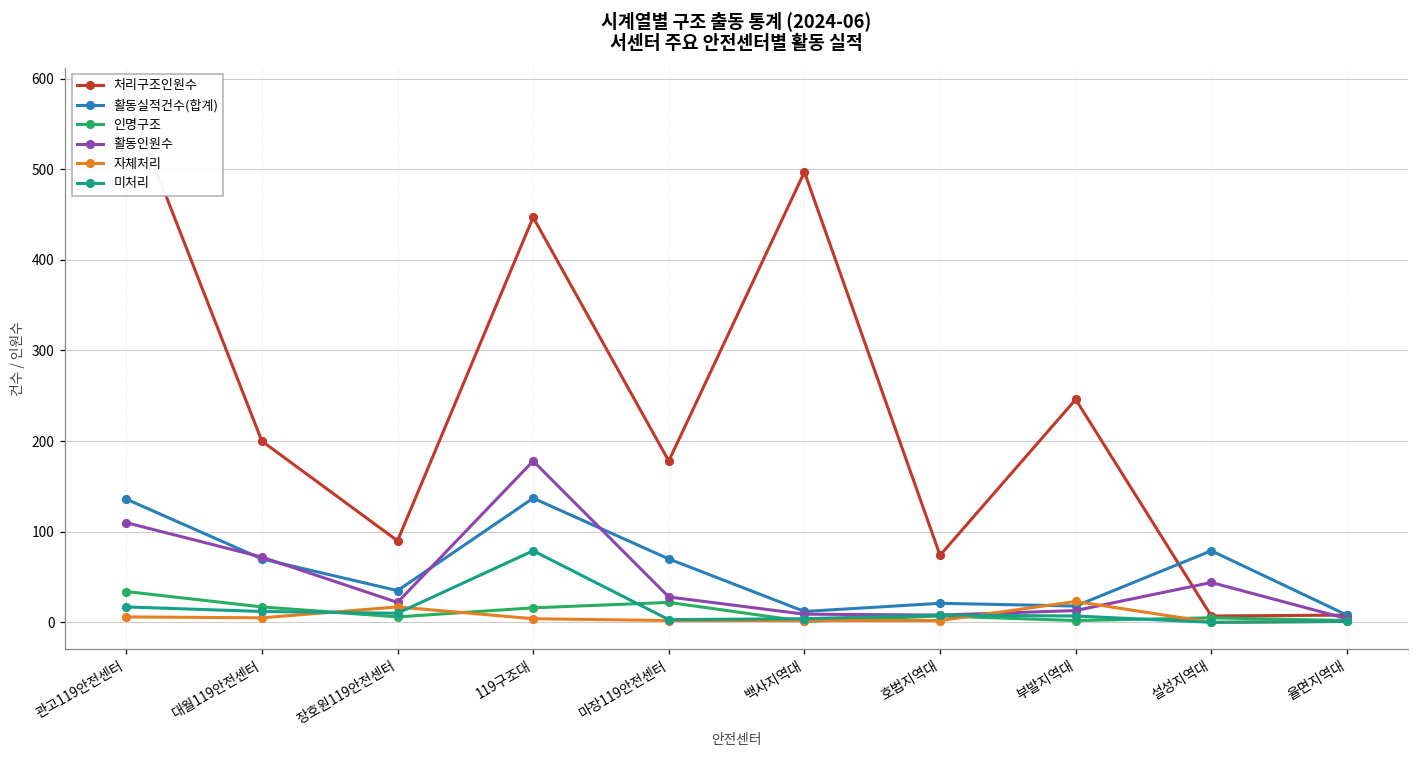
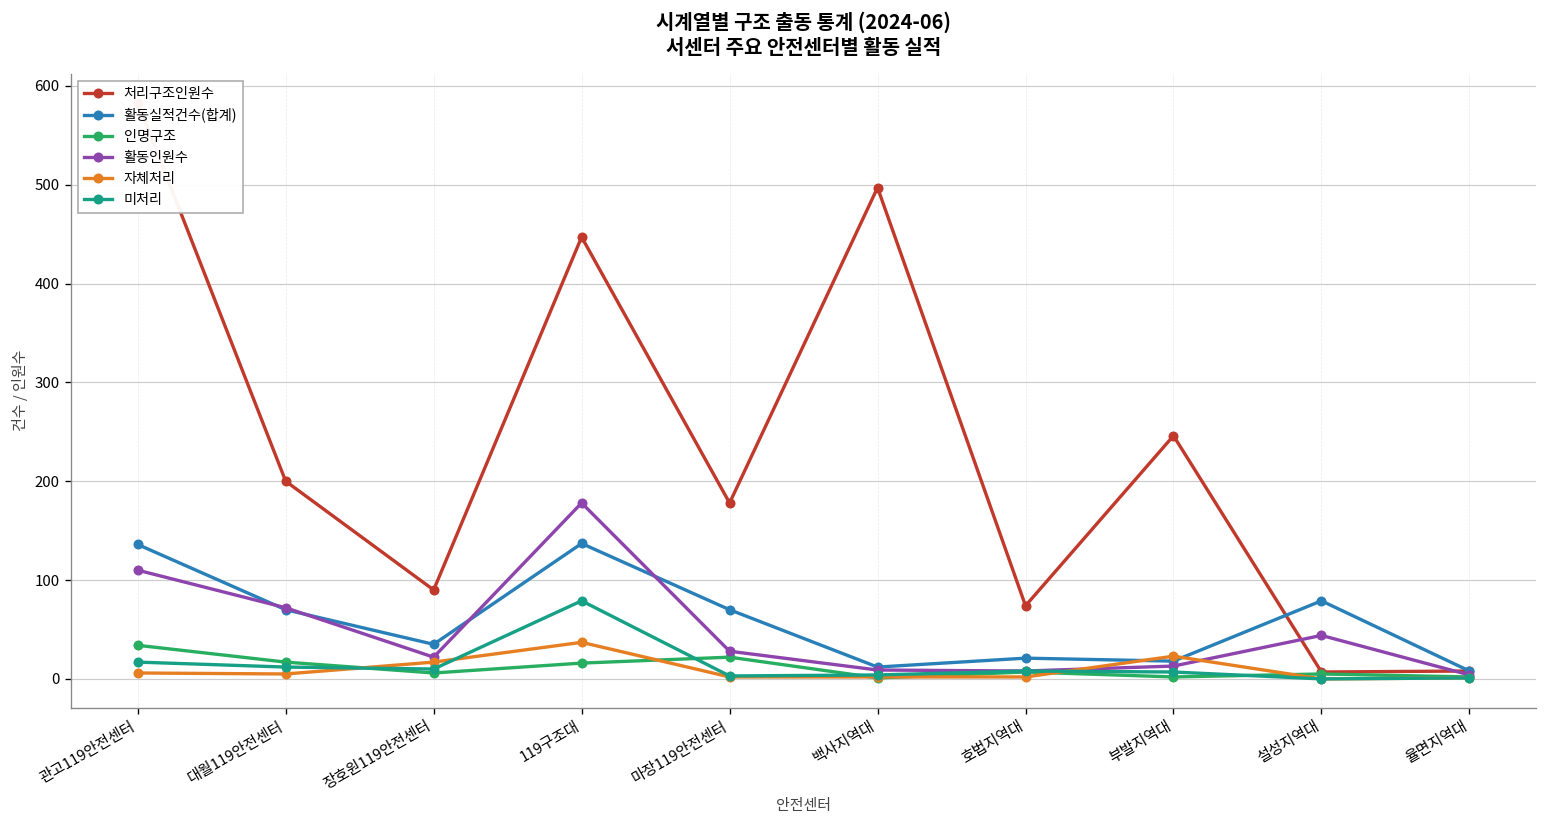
자체처리, 119구조대: 0 -> 40
